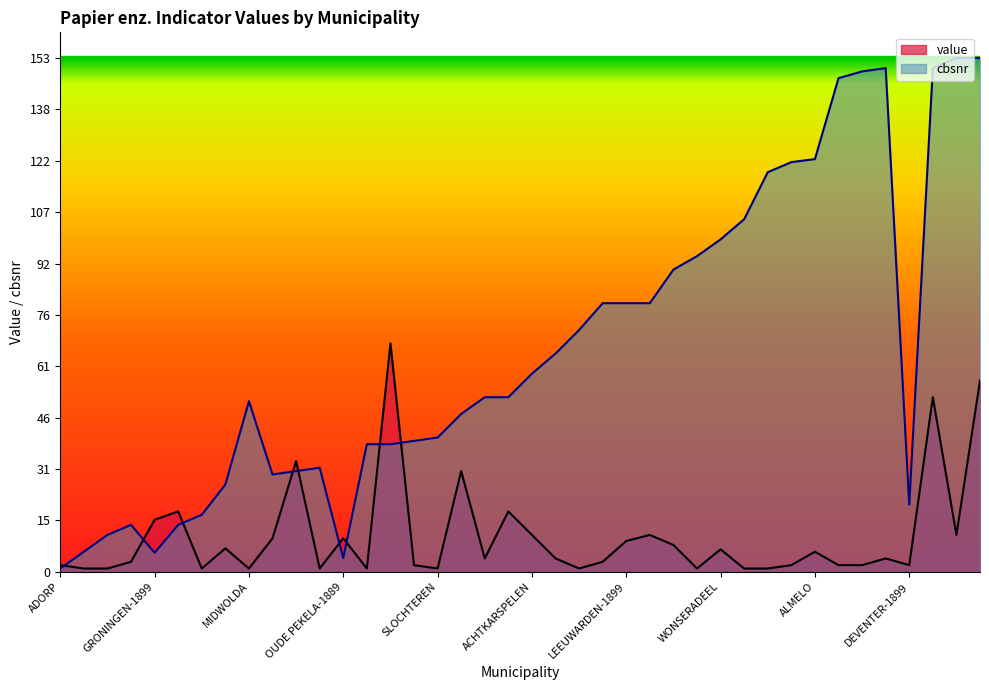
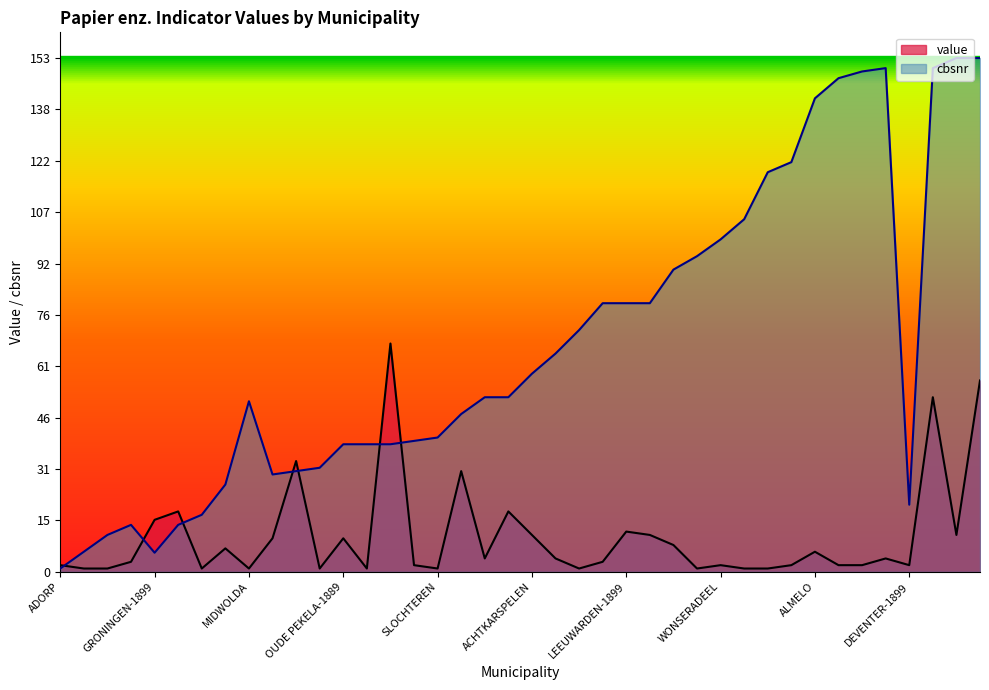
cbsnr, OUDE PEKELA-1889: 4 -> 38
value, LEEUWARDEN-1899: 9 -> 12
value, WONSERADEEL: 7 -> 2
cbsnr, ALMELO: 123 -> 141
